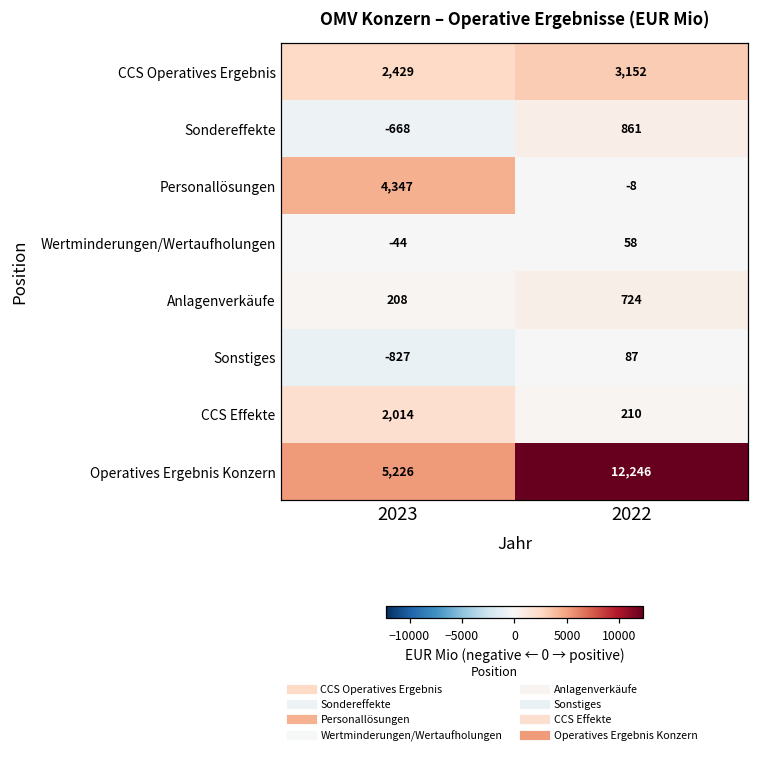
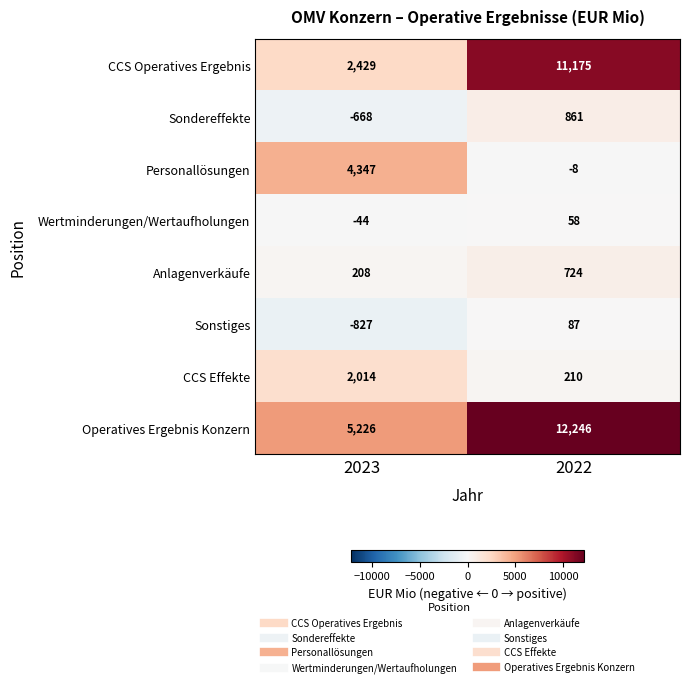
CCS Operatives Ergebnis, 2022: 3,152 -> 11,175
